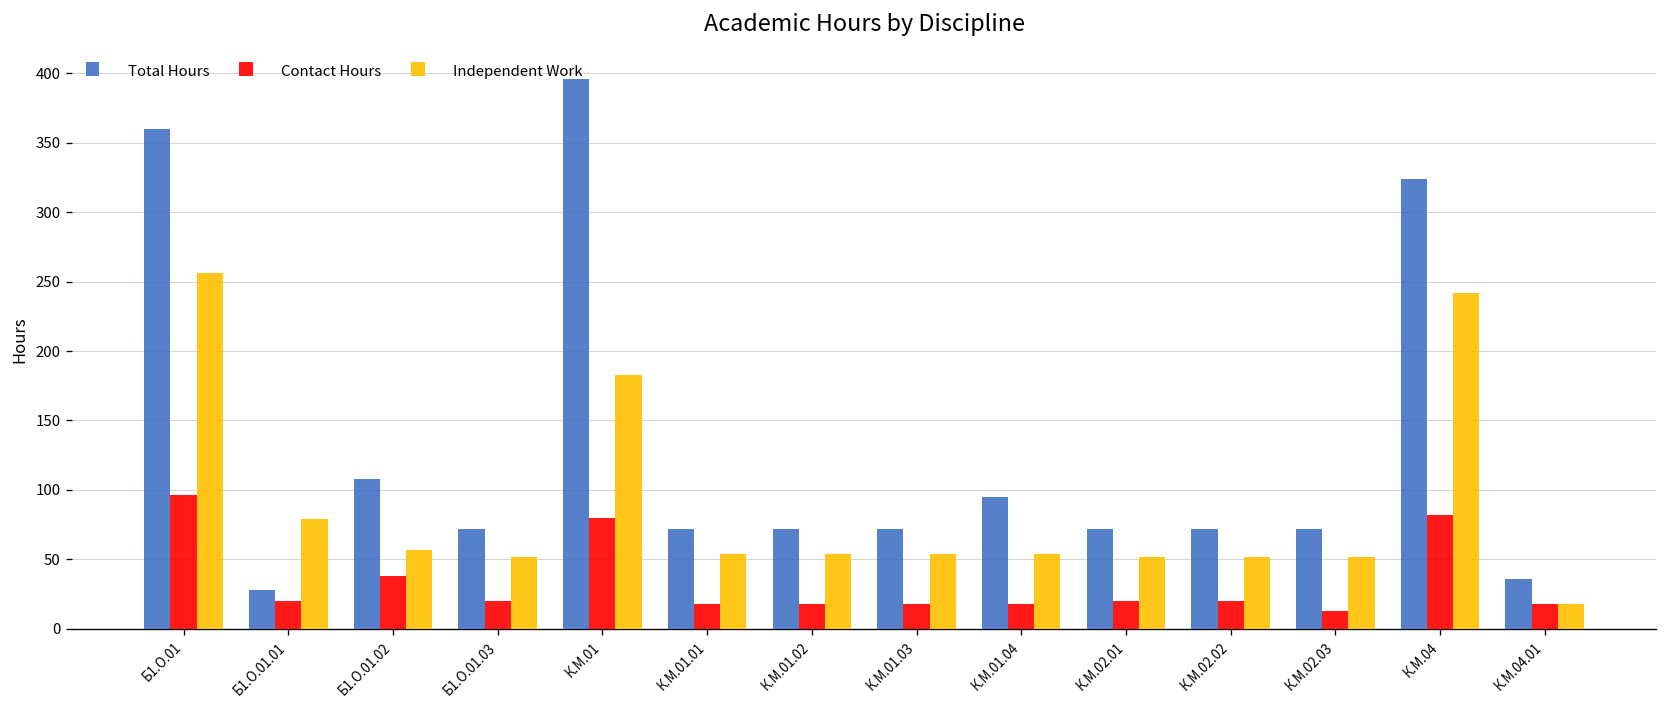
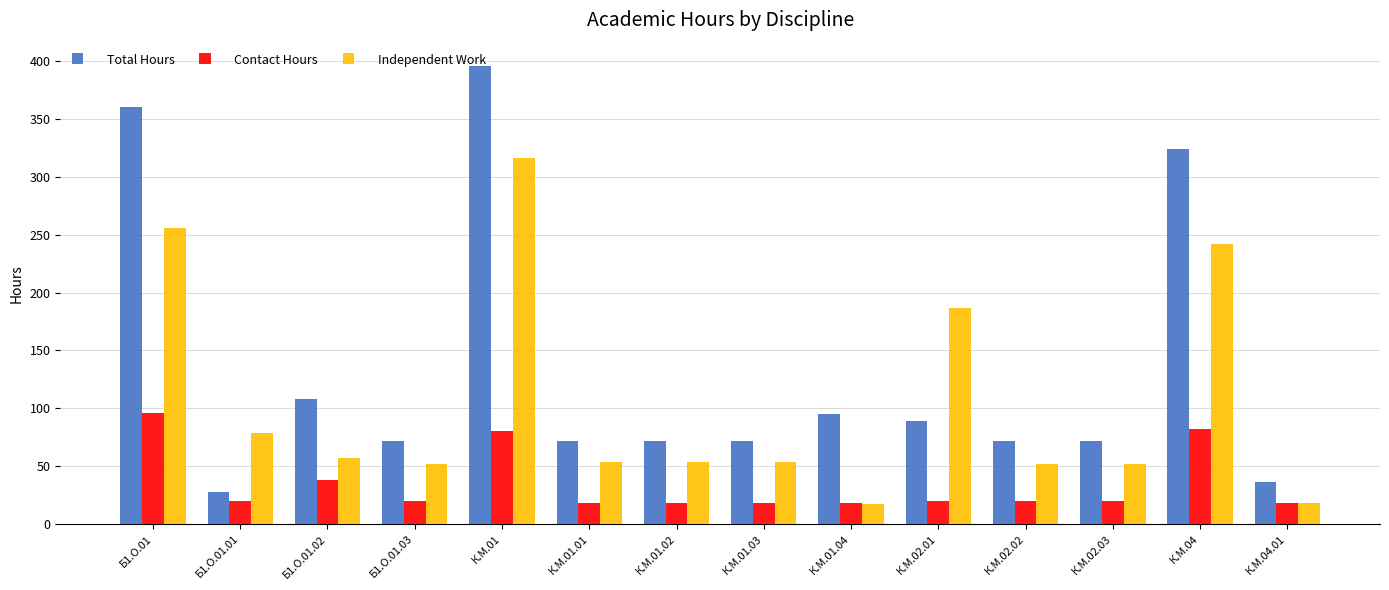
Independent Work, К.М.01: 183 -> 316
Independent Work, К.М.01.04: 54 -> 17
Total Hours, К.М.02.01: 72 -> 89
Independent Work, К.М.02.01: 52 -> 187
Contact Hours, К.М.02.03: 13 -> 20
